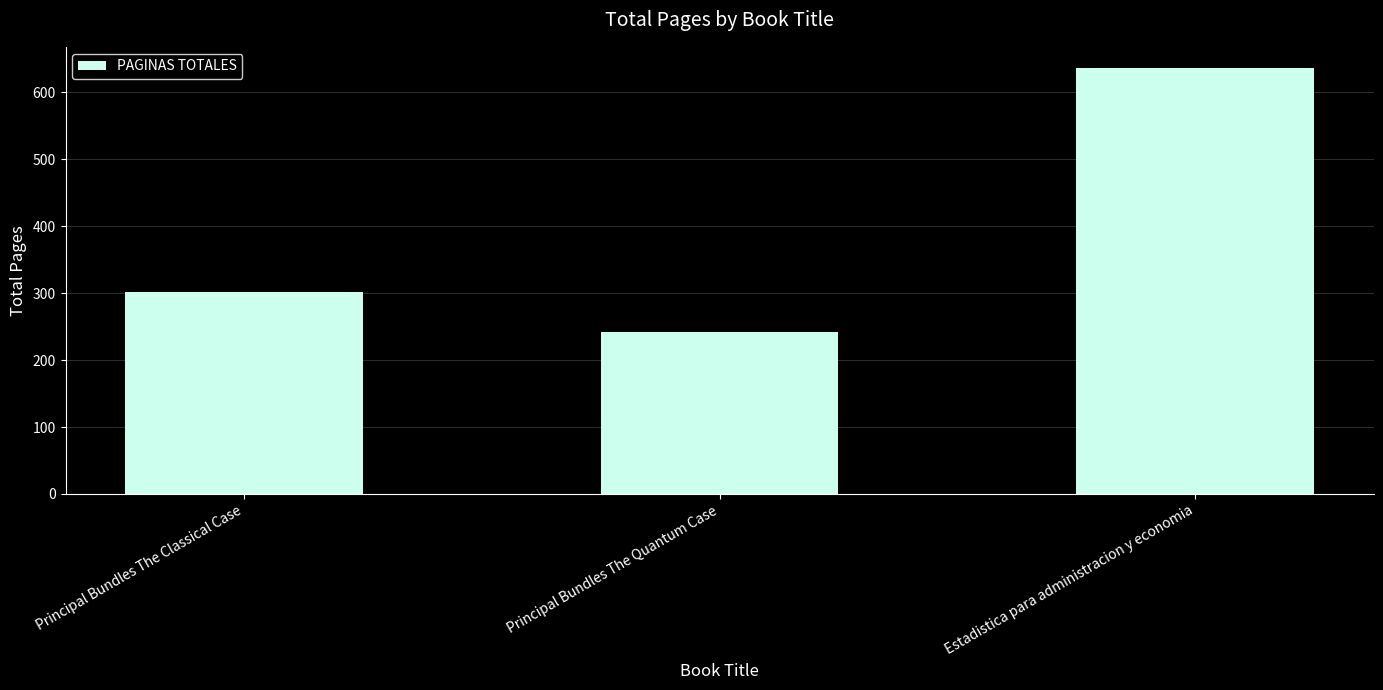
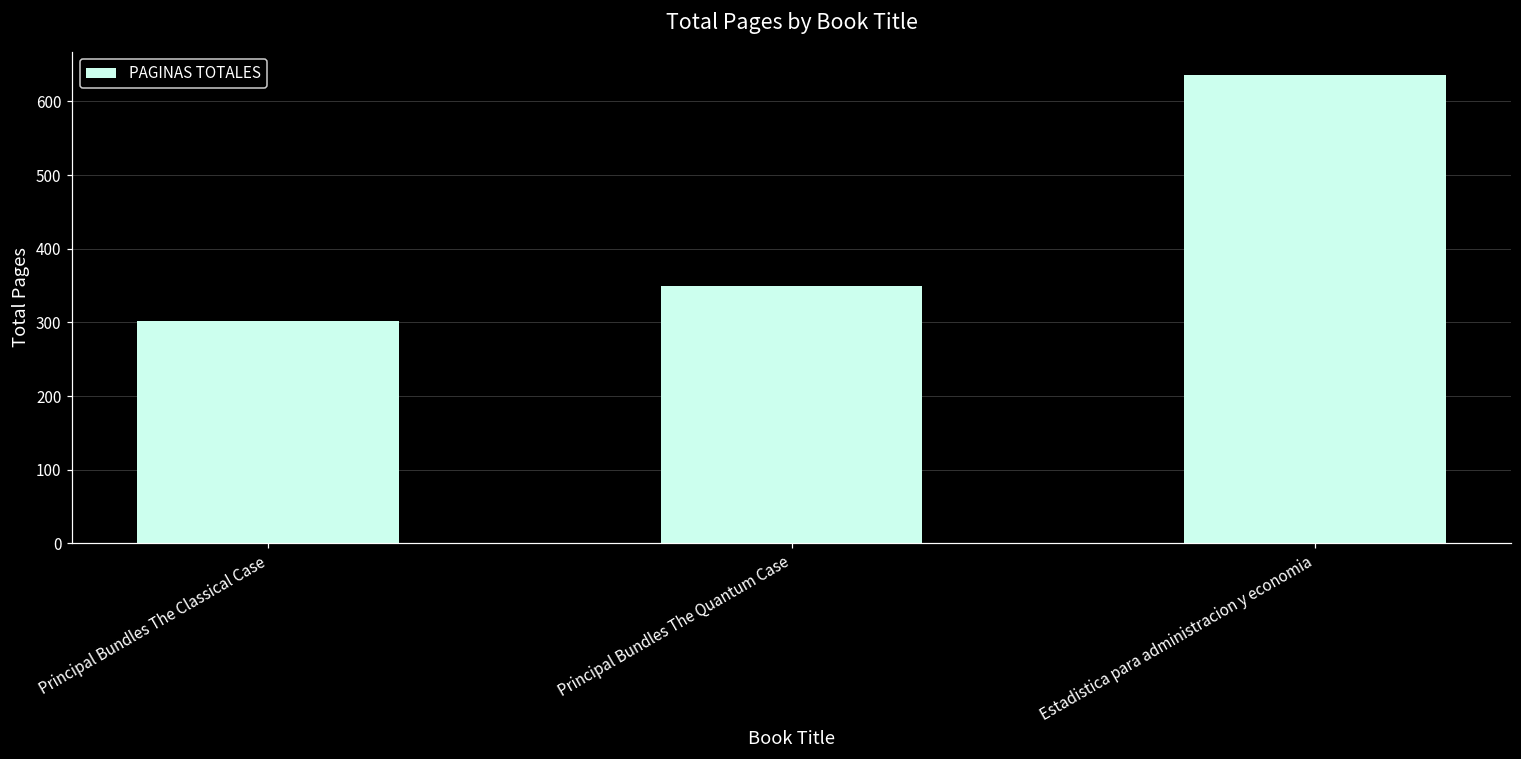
Principal Bundles The Quantum Case: 240 -> 350
